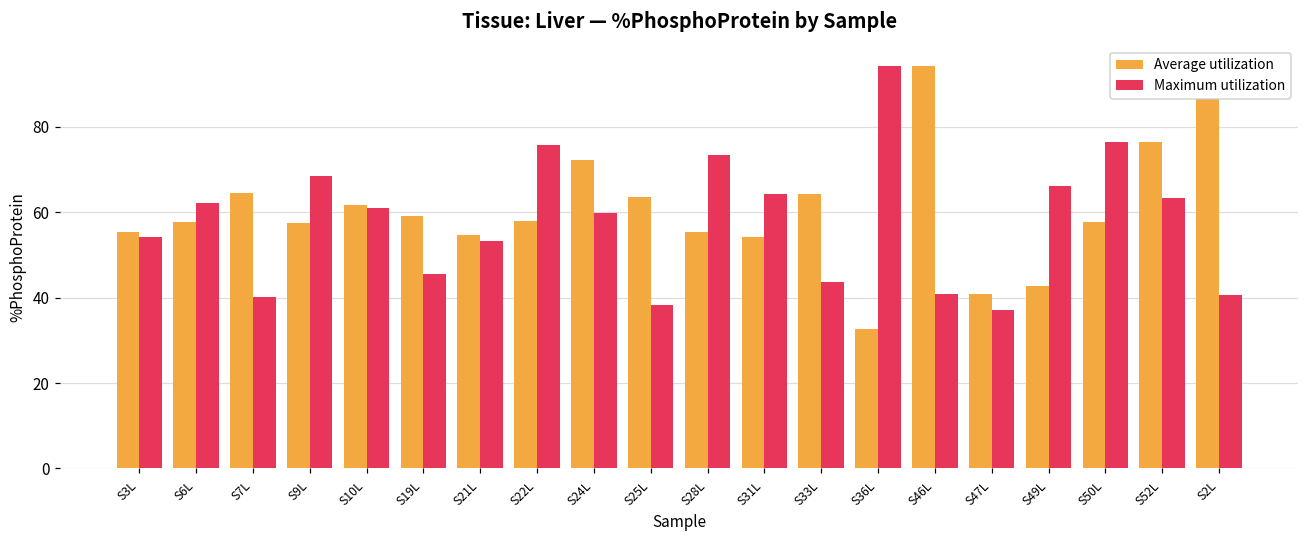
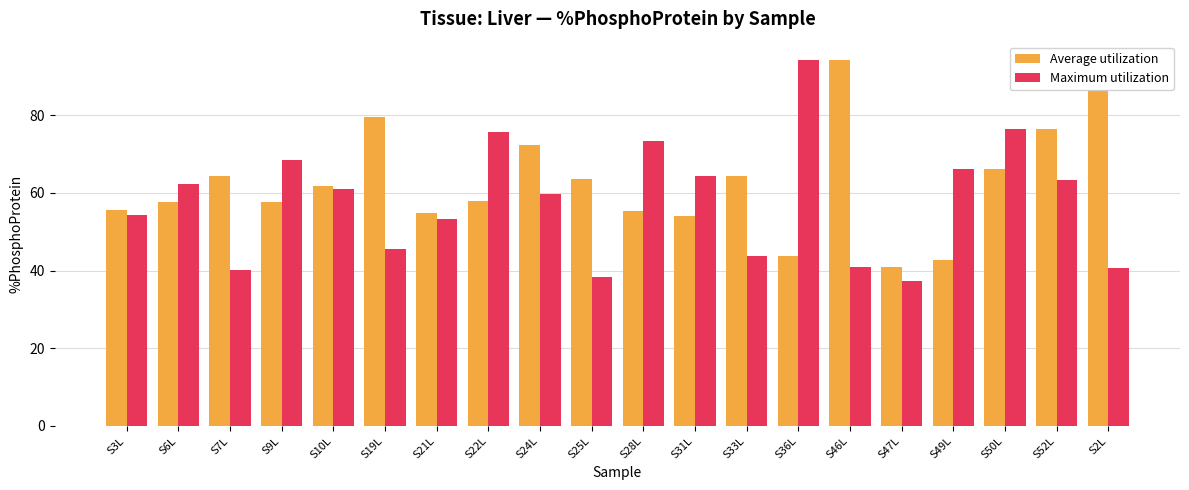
Average utilization, S19L: 59 -> 80
Average utilization, S36L: 33 -> 44
Average utilization, S50L: 58 -> 66
